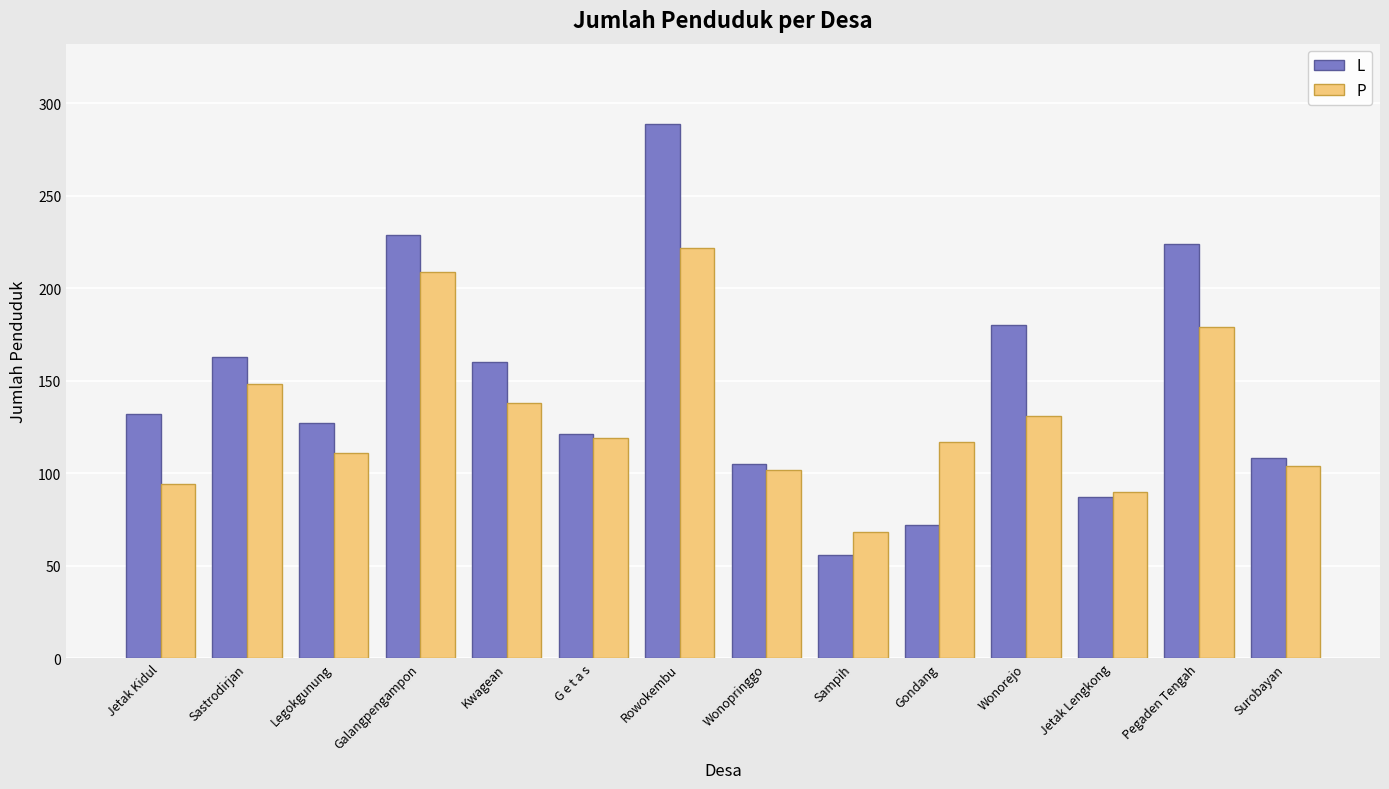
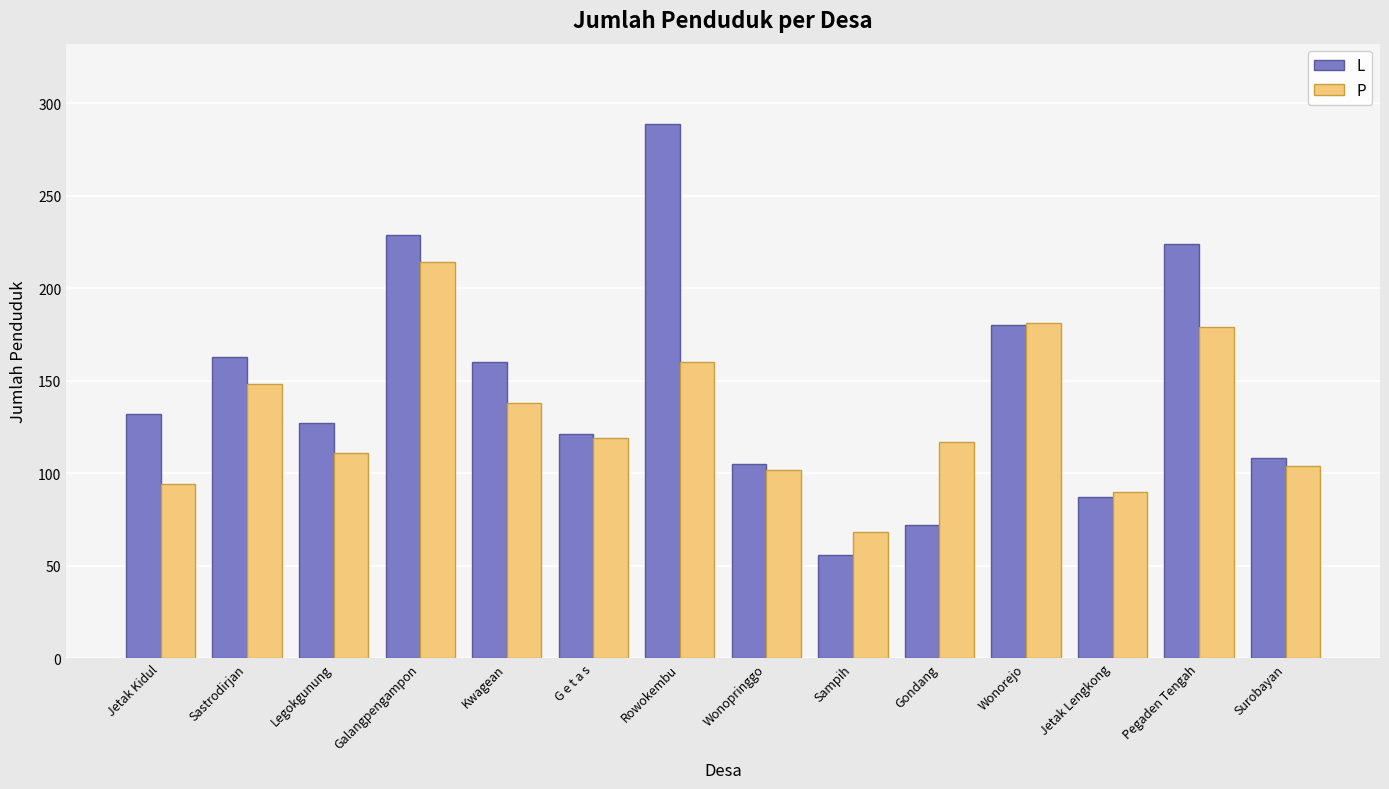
P, Galangpengampon: 209 -> 214
P, Rowokembu: 222 -> 160
P, Wonorejo: 131 -> 181
